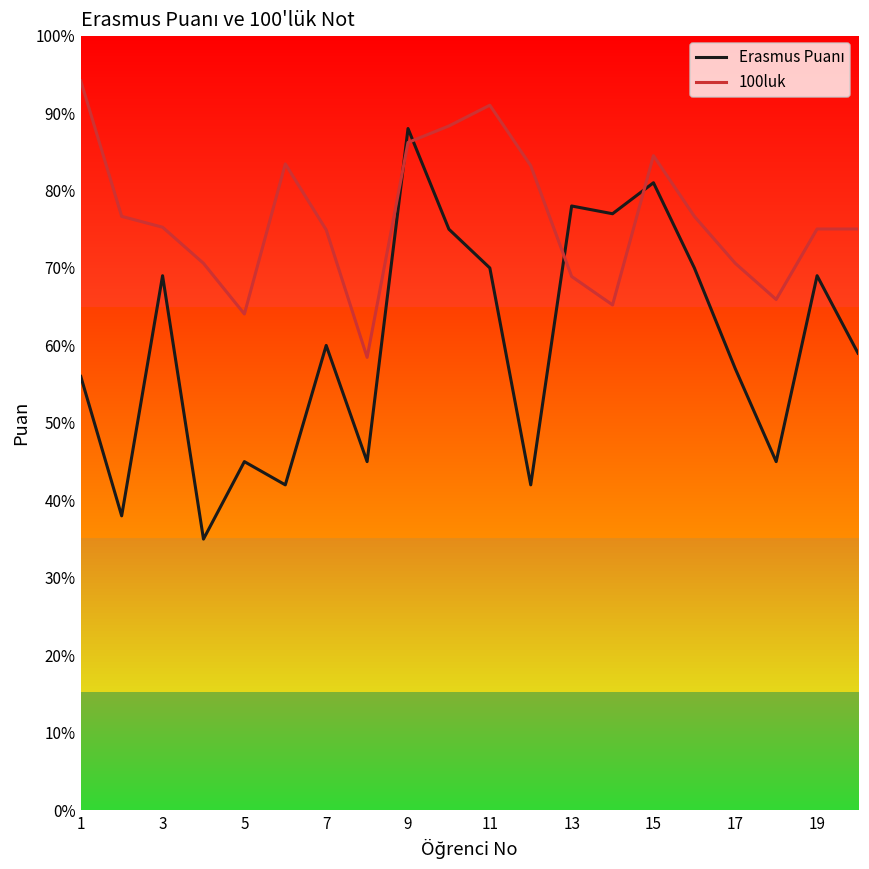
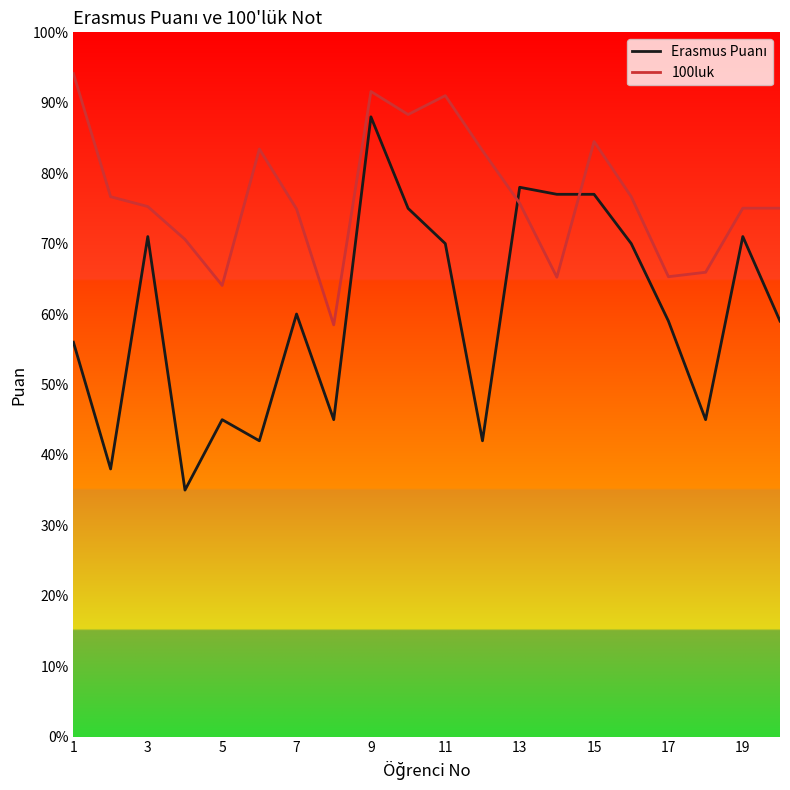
Erasmus Puanı, 3: 69% -> 71%
100luk, 9: 86% -> 92%
100luk, 13: 69% -> 76%
Erasmus Puanı, 15: 81% -> 77%
Erasmus Puanı, 17: 57% -> 59%
100luk, 17: 71% -> 65%
Erasmus Puanı, 19: 69% -> 71%
